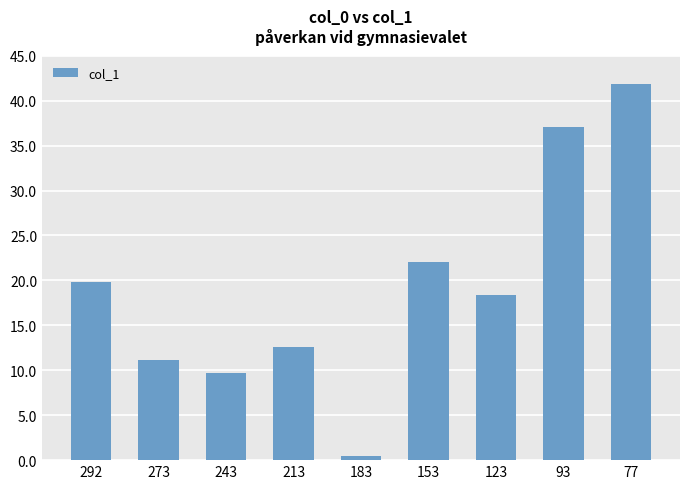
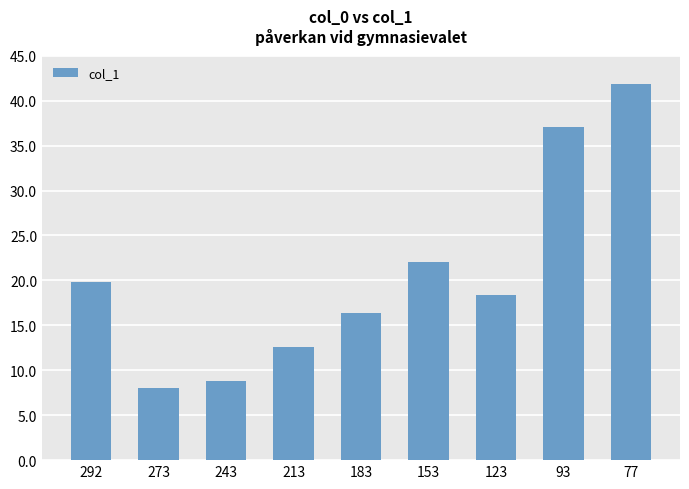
273: 11 -> 8
243: 10 -> 9
183: 1 -> 16
